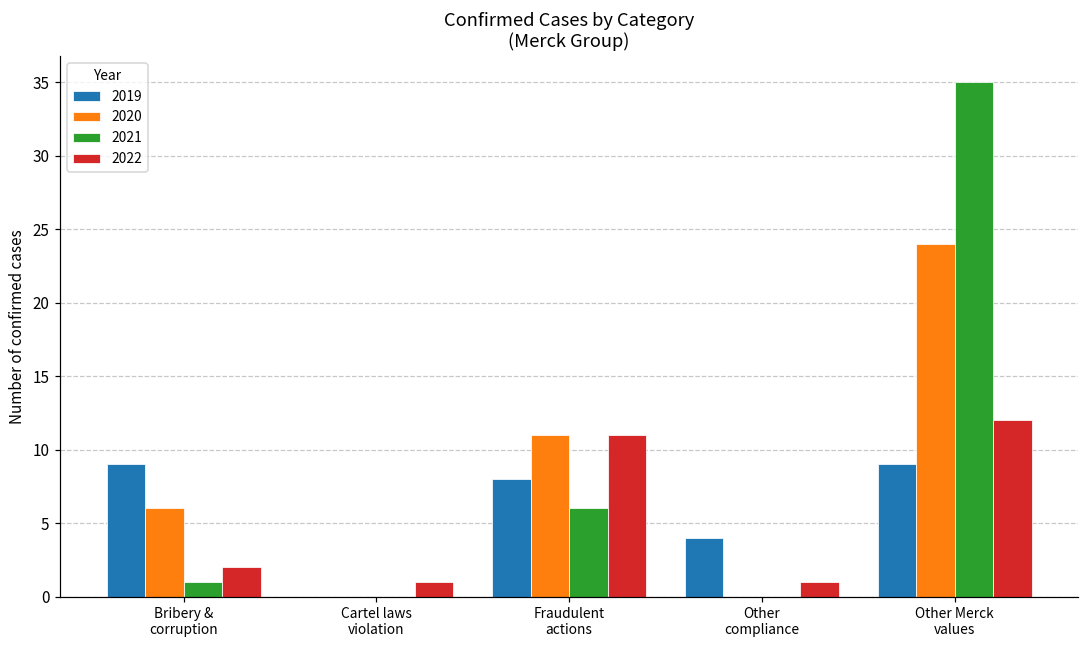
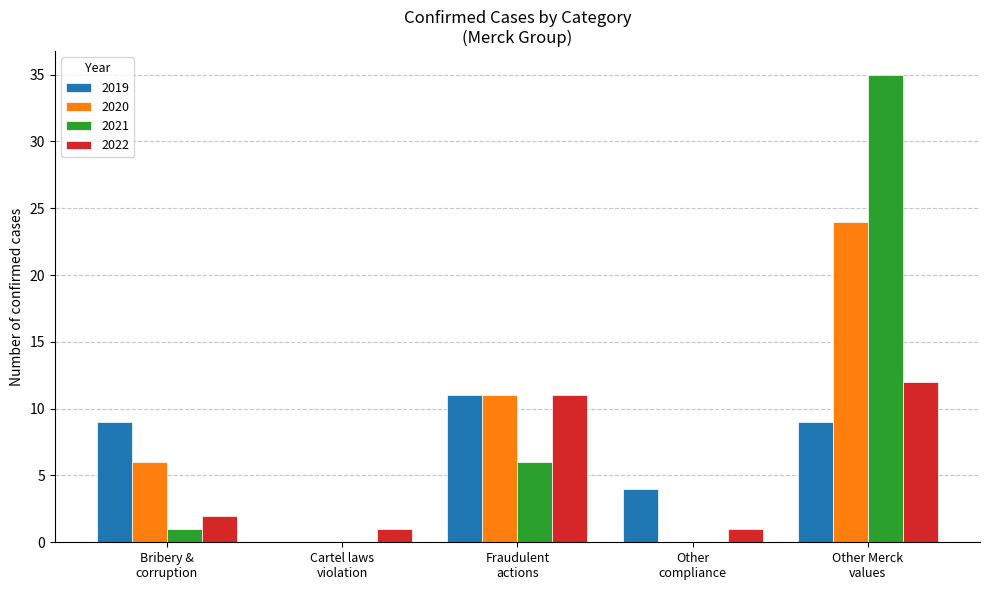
2019, Fraudulent actions: 8 -> 11
